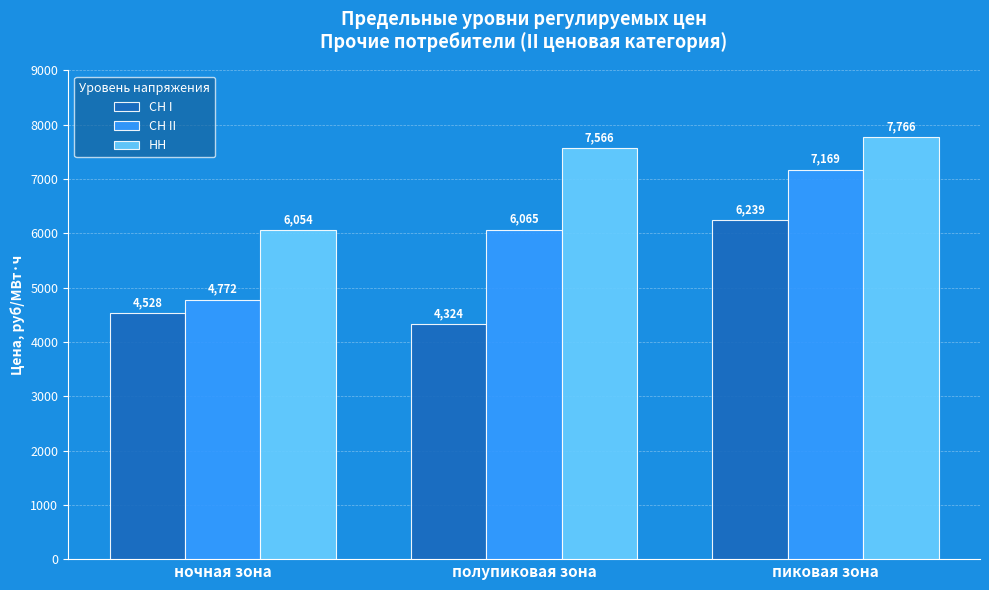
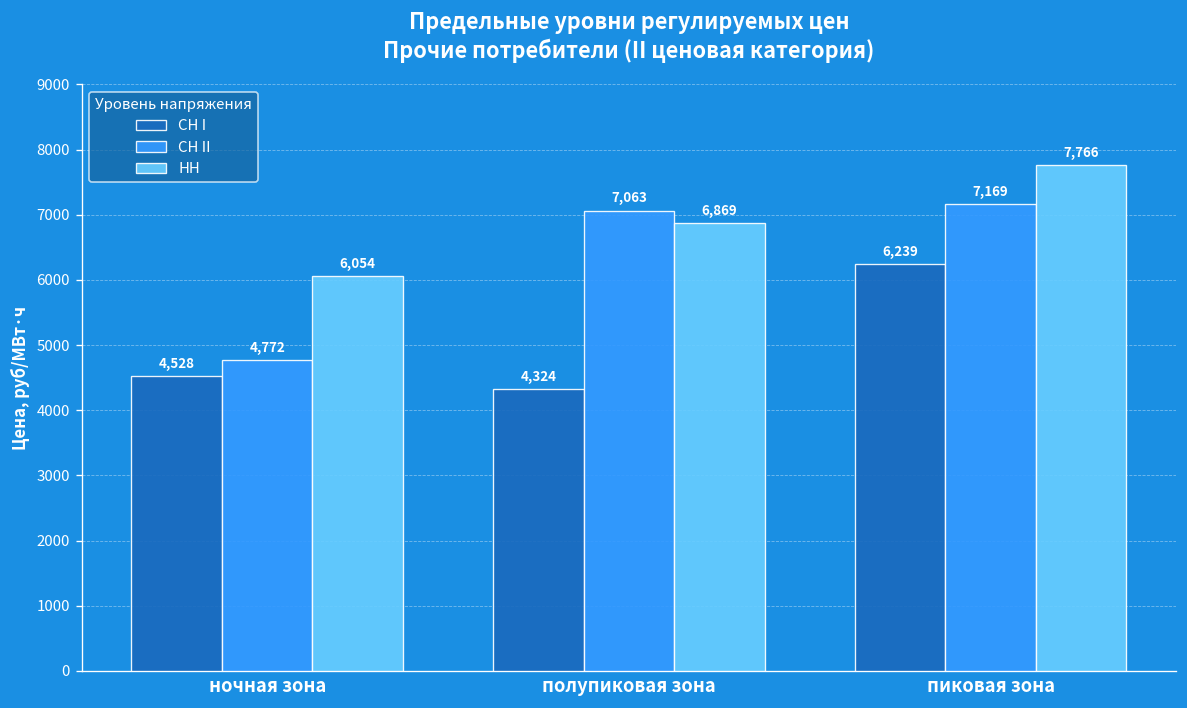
СН II, полупиковая зона: 6,065 -> 7,063
НН, полупиковая зона: 7,566 -> 6,869
